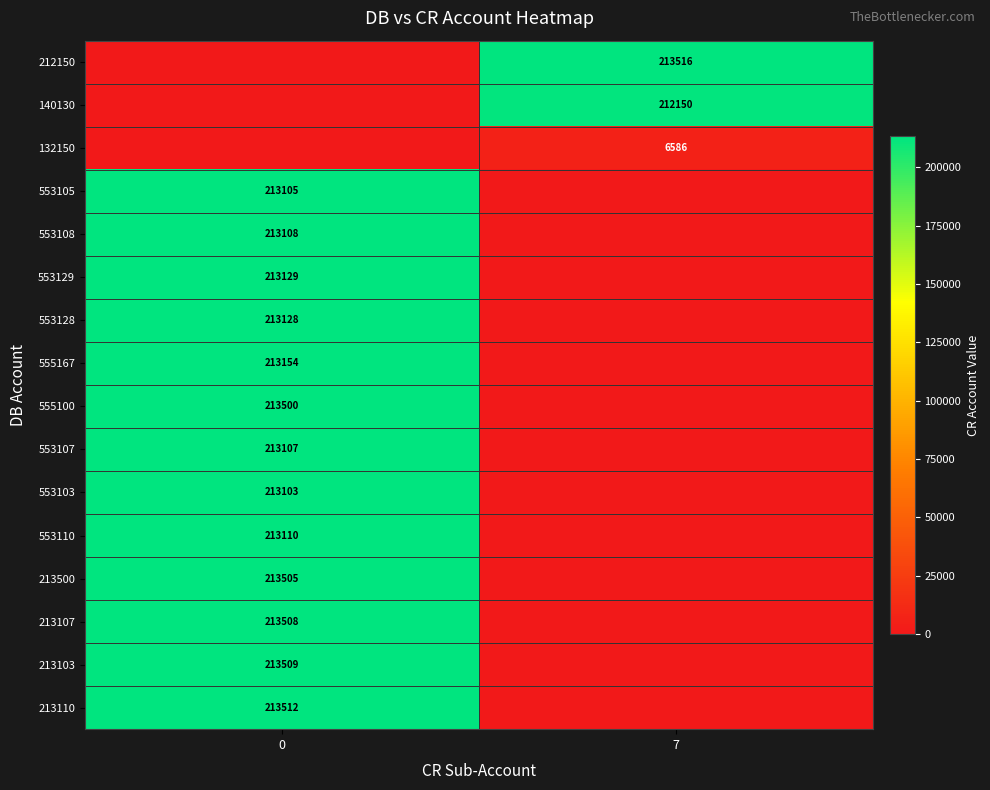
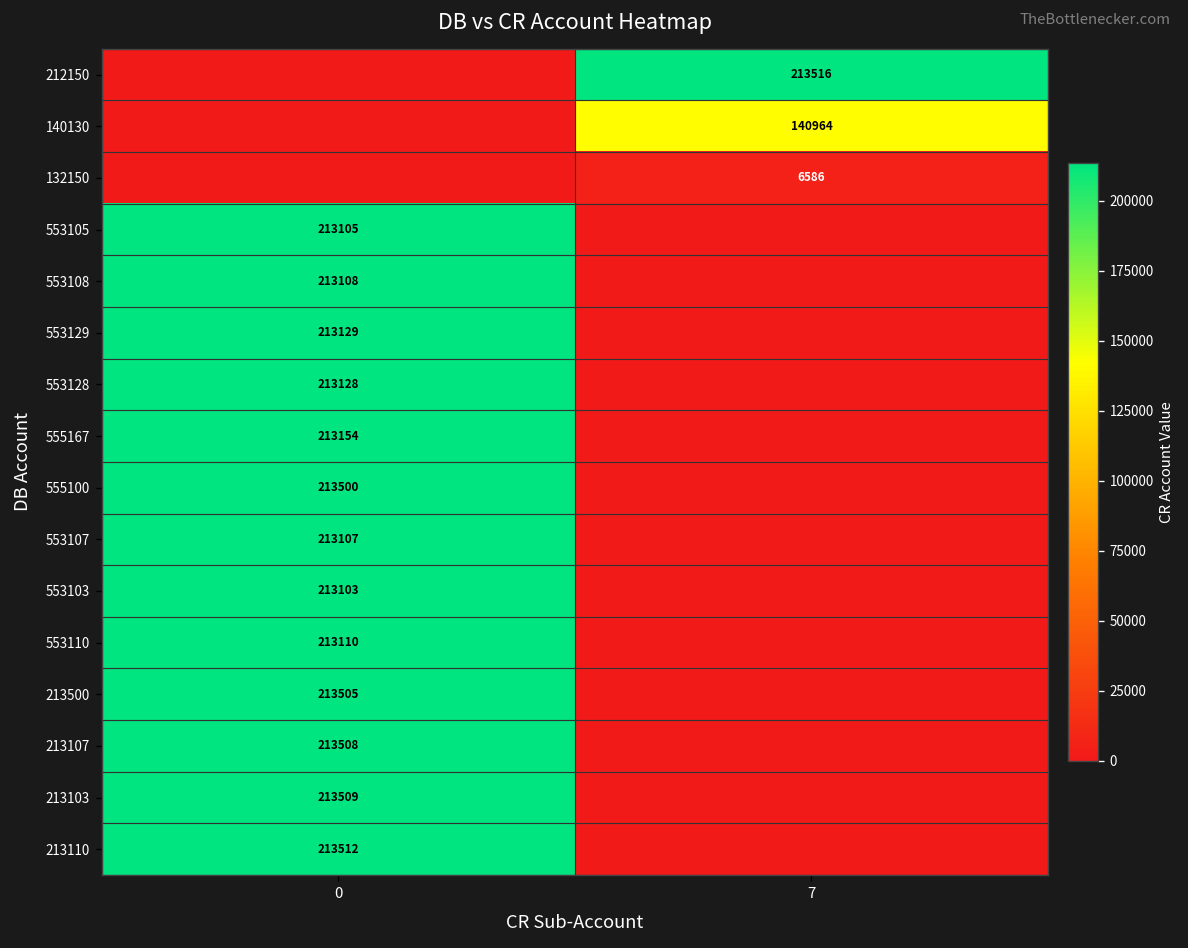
140130, 7: 212150 -> 140964
